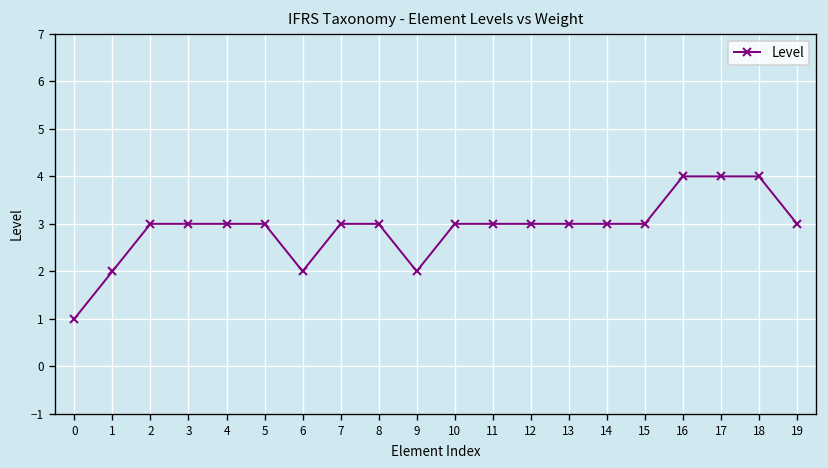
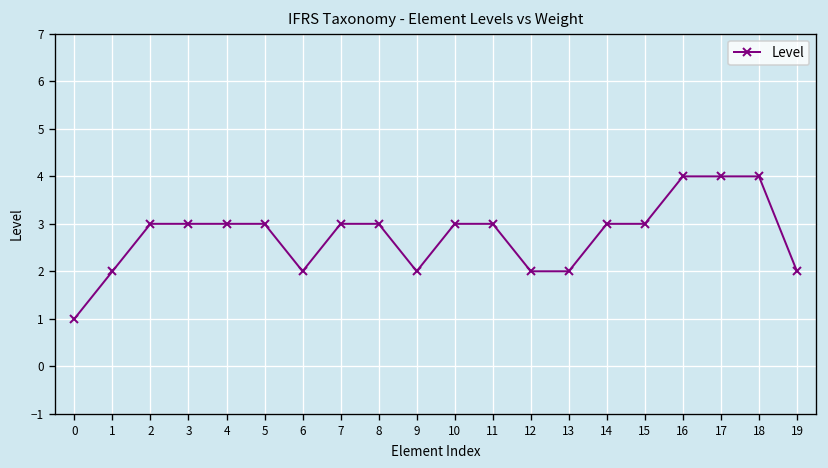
12: 3 -> 2
13: 3 -> 2
19: 3 -> 2
